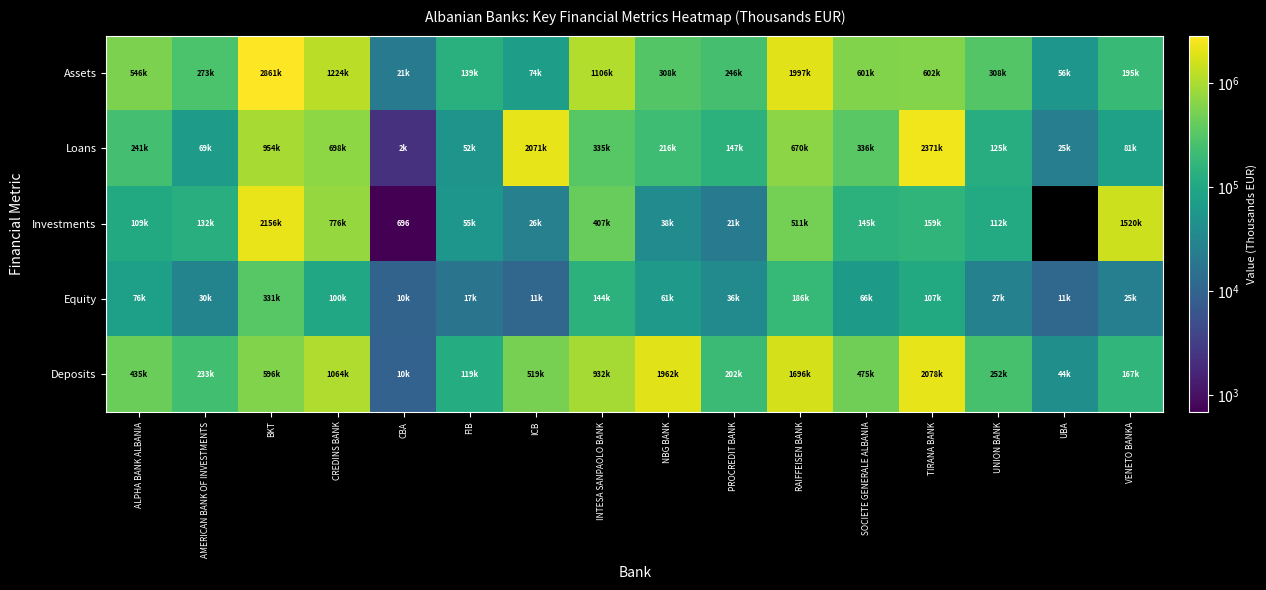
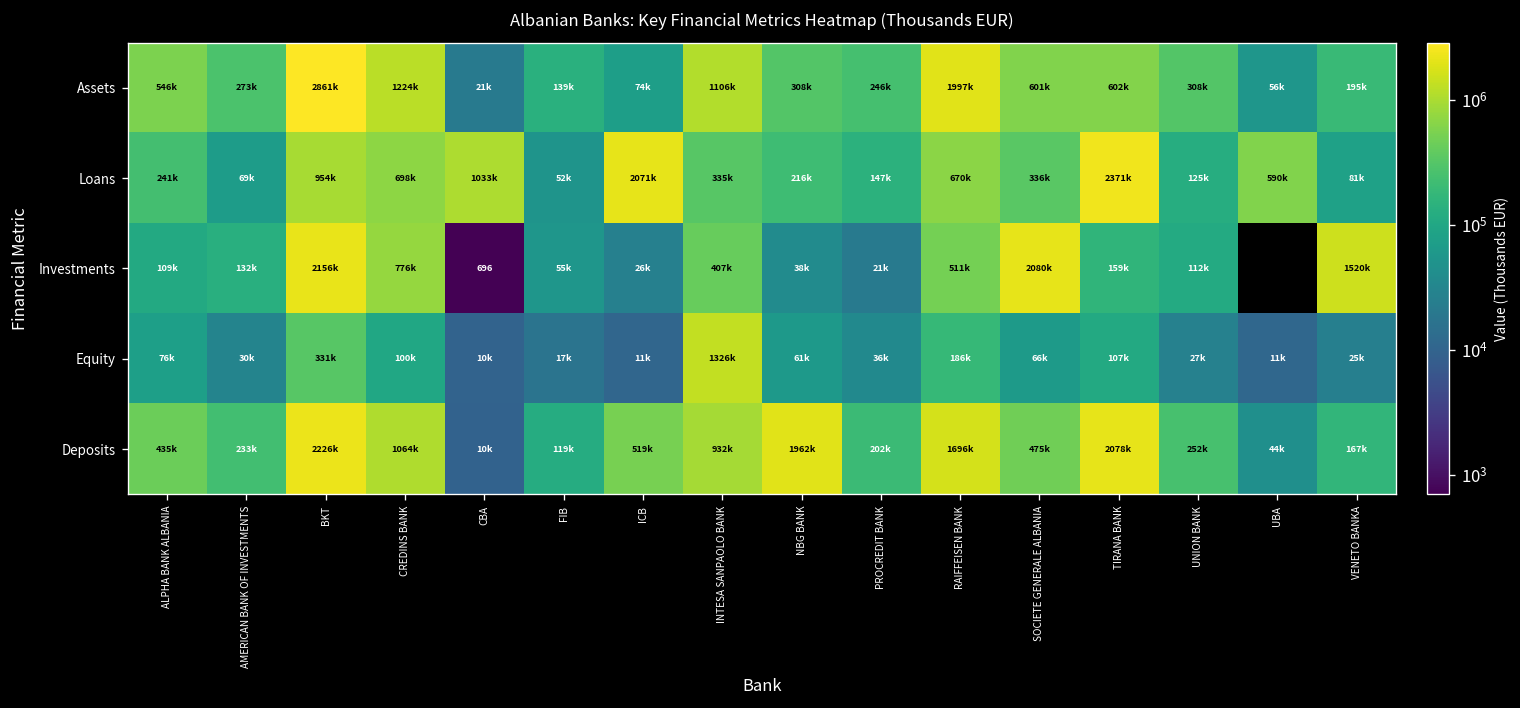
Loans, CBA: 2k -> 1033k
Loans, UBA: 25k -> 590k
Investments, SOCIETE GENERALE ALBANIA: 145k -> 2080k
Equity, INTESA SANPAOLO BANK: 144k -> 1326k
Deposits, BKT: 596k -> 2226k
